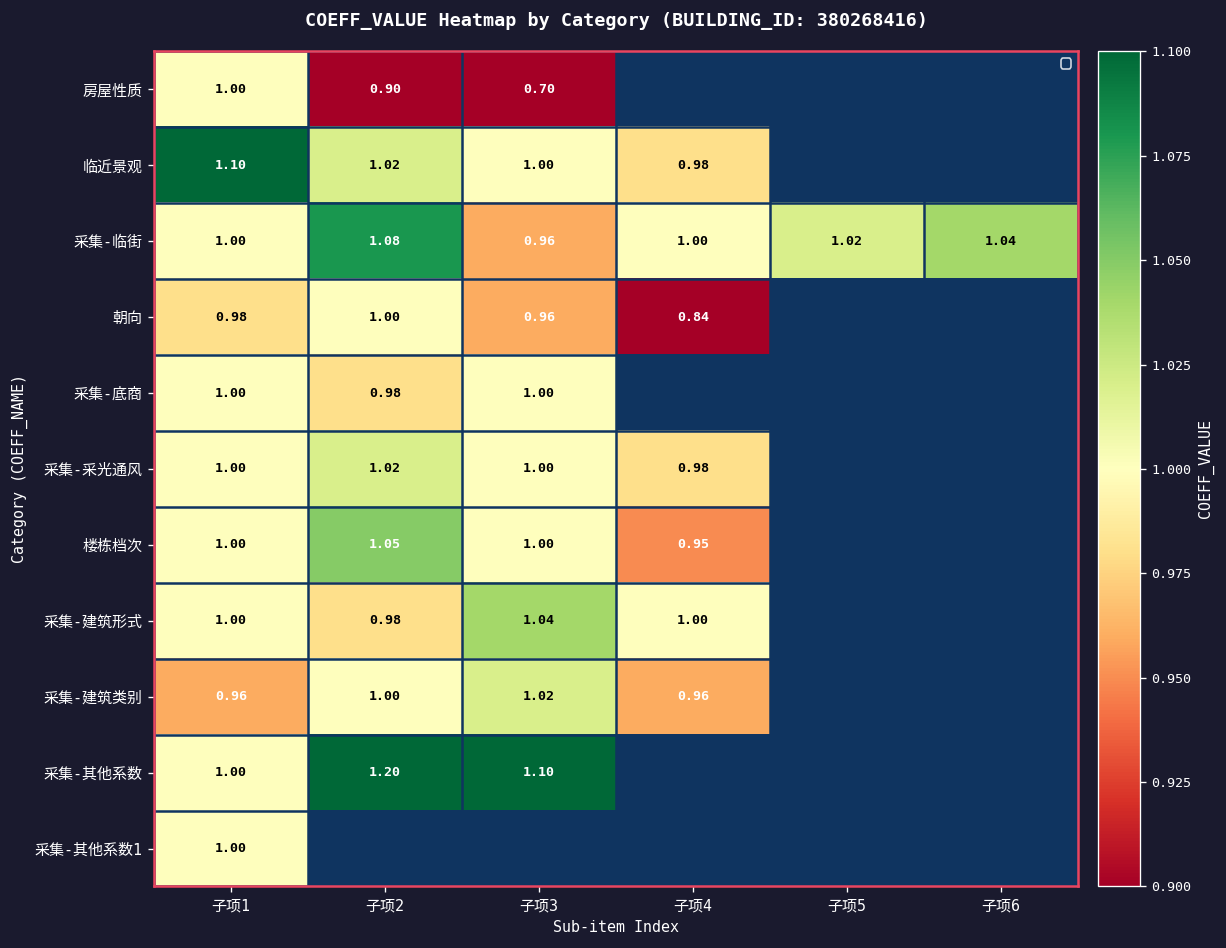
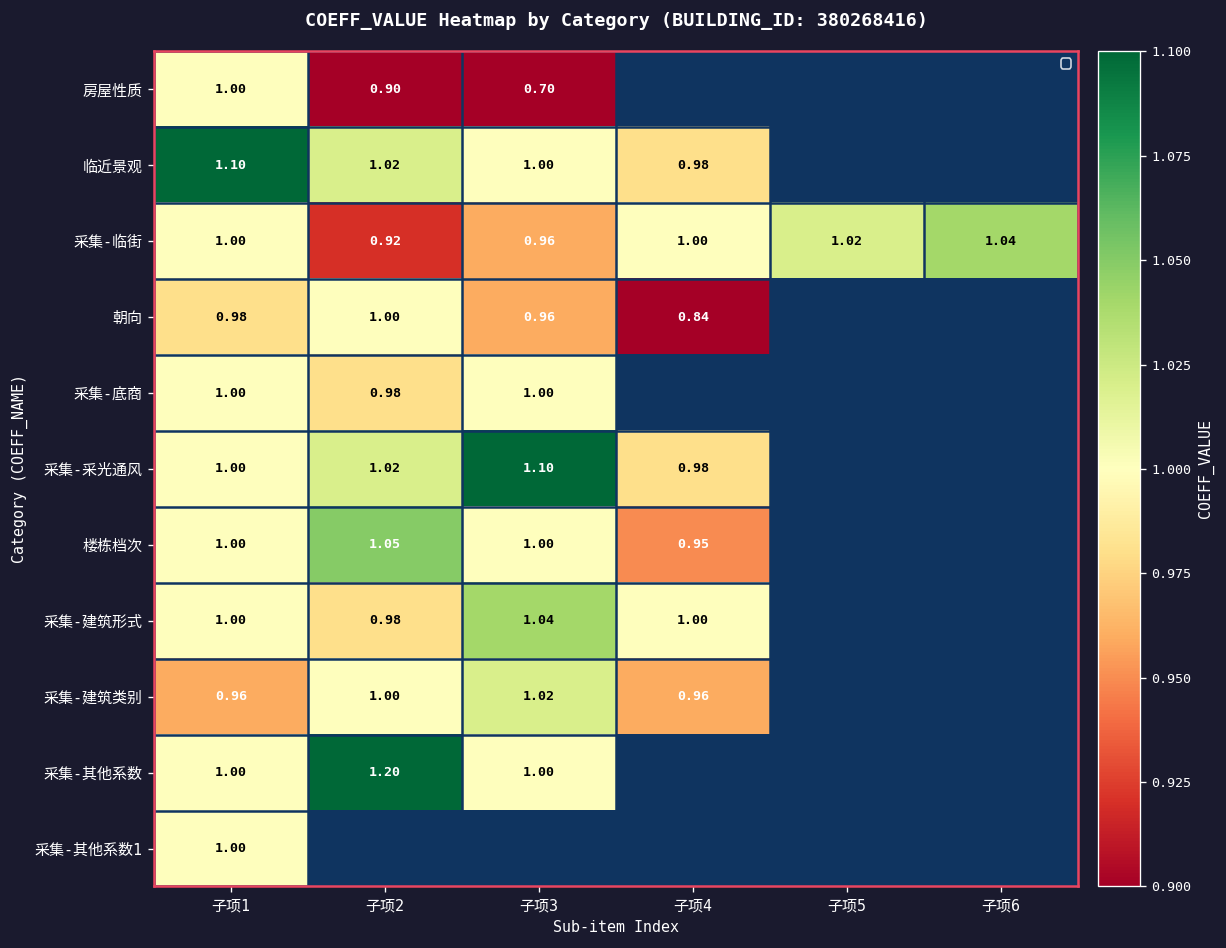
采集-临街, 子项2: 1.08 -> 0.92
采集-采光通风, 子项3: 1.00 -> 1.10
采集-其他系数, 子项3: 1.10 -> 1.00
